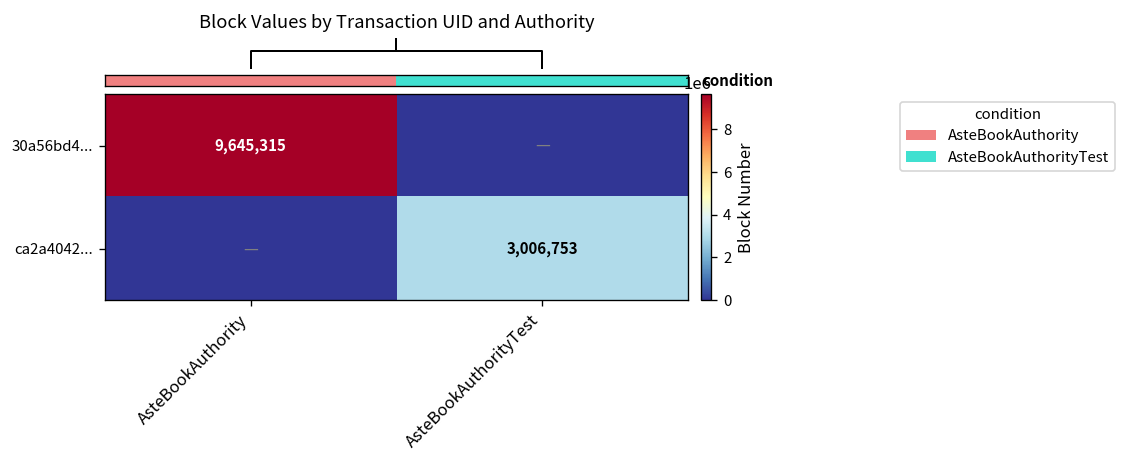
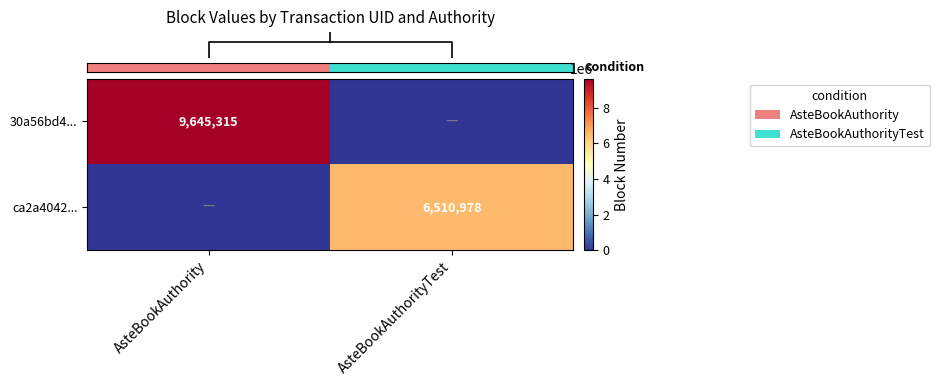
ca2a4042..., AsteBookAuthorityTest: 3,006,753 -> 6,510,978
